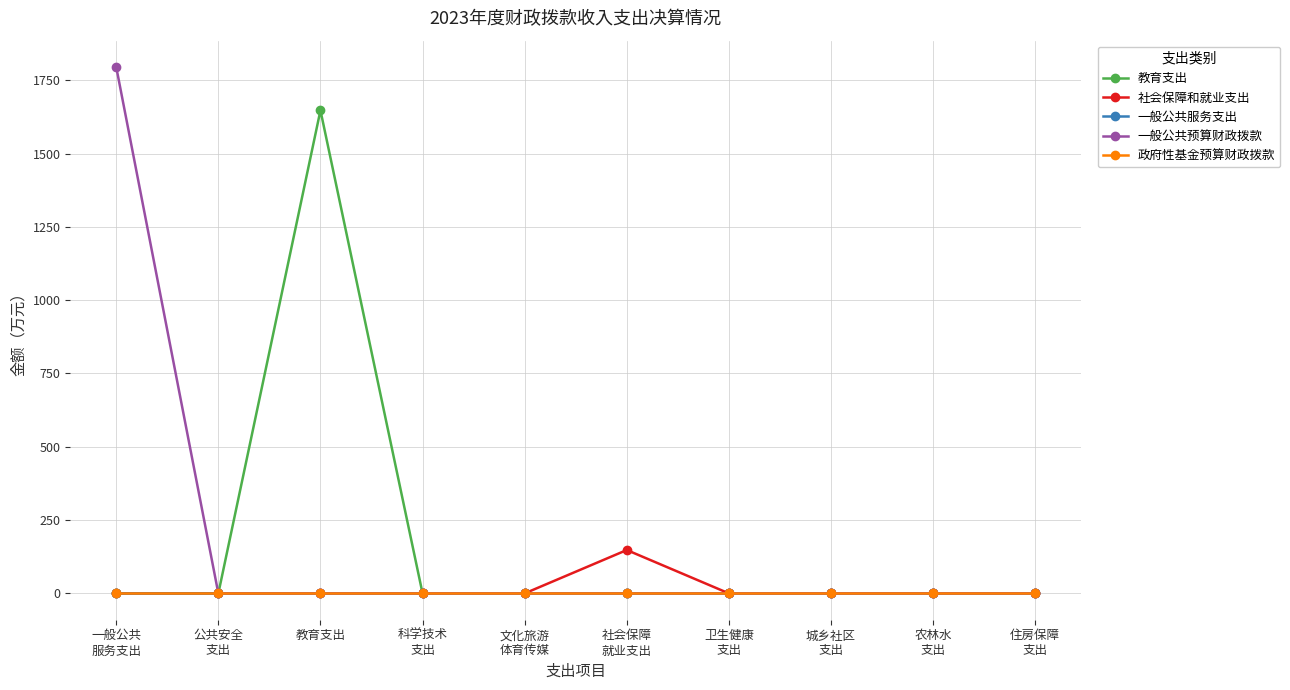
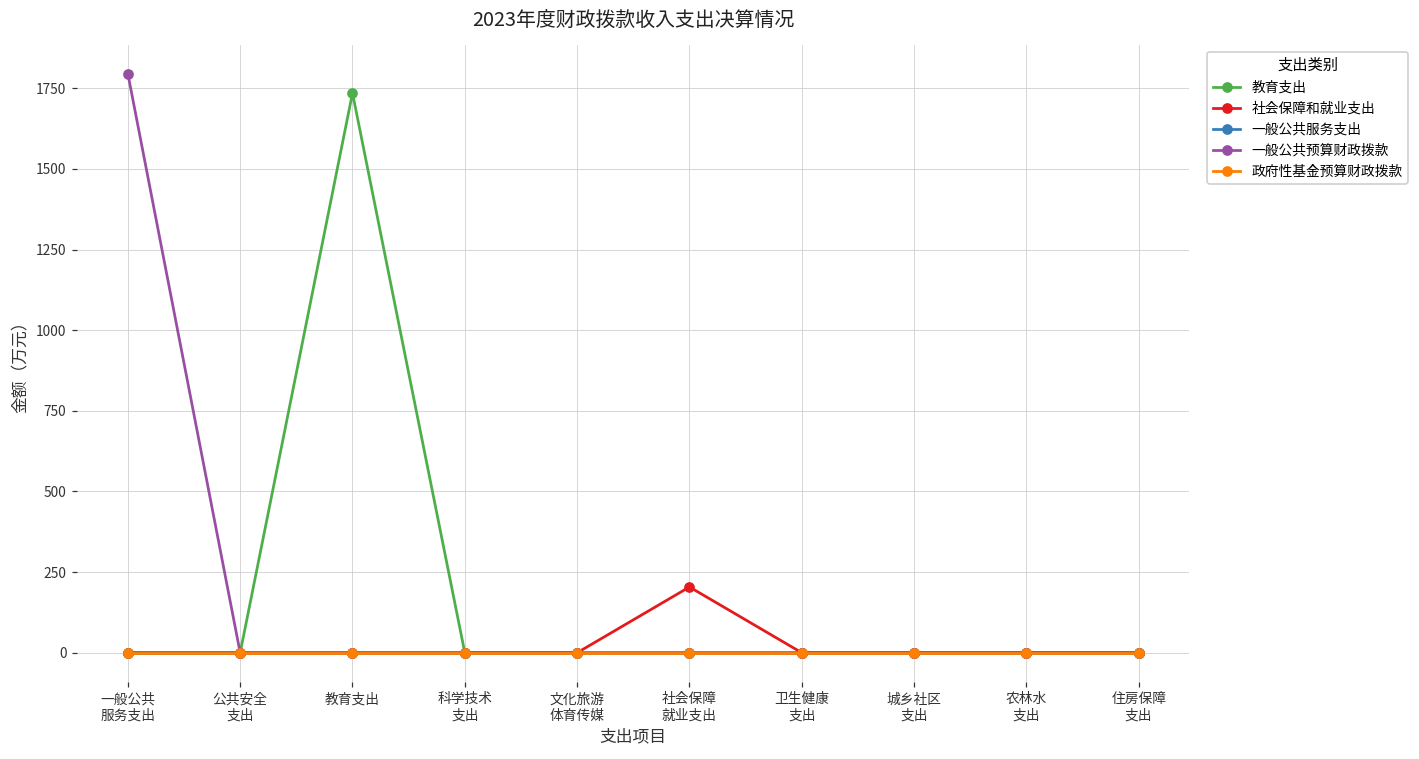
教育支出, 教育支出: 1650 -> 1740
社会保障和就业支出, 社会保障 就业支出: 150 -> 200
